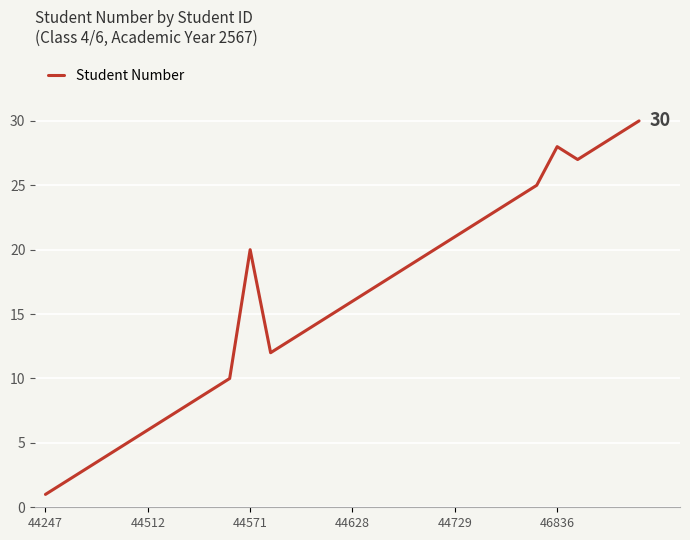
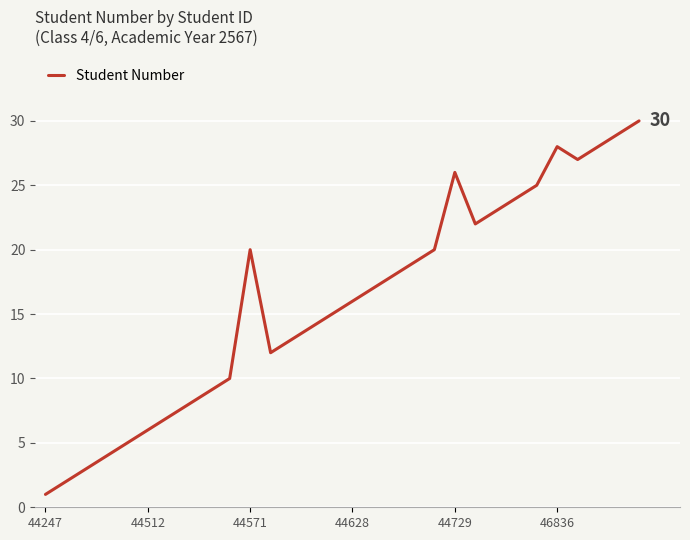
44729: 21 -> 26
